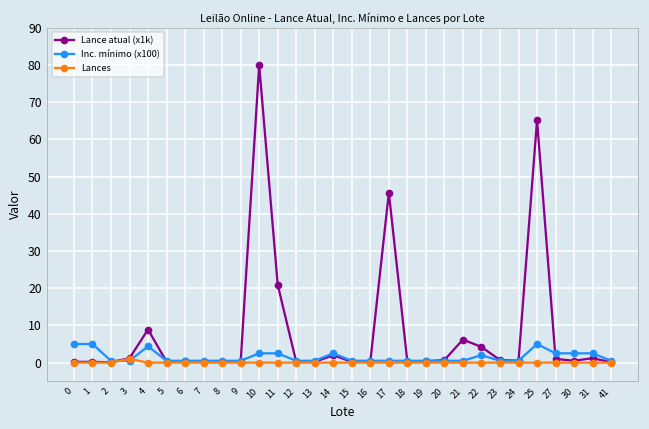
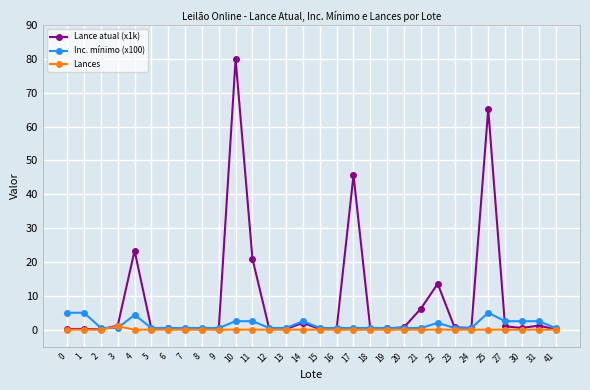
Lance atual (x1k), 4: 9 -> 23
Lance atual (x1k), 22: 4 -> 14
